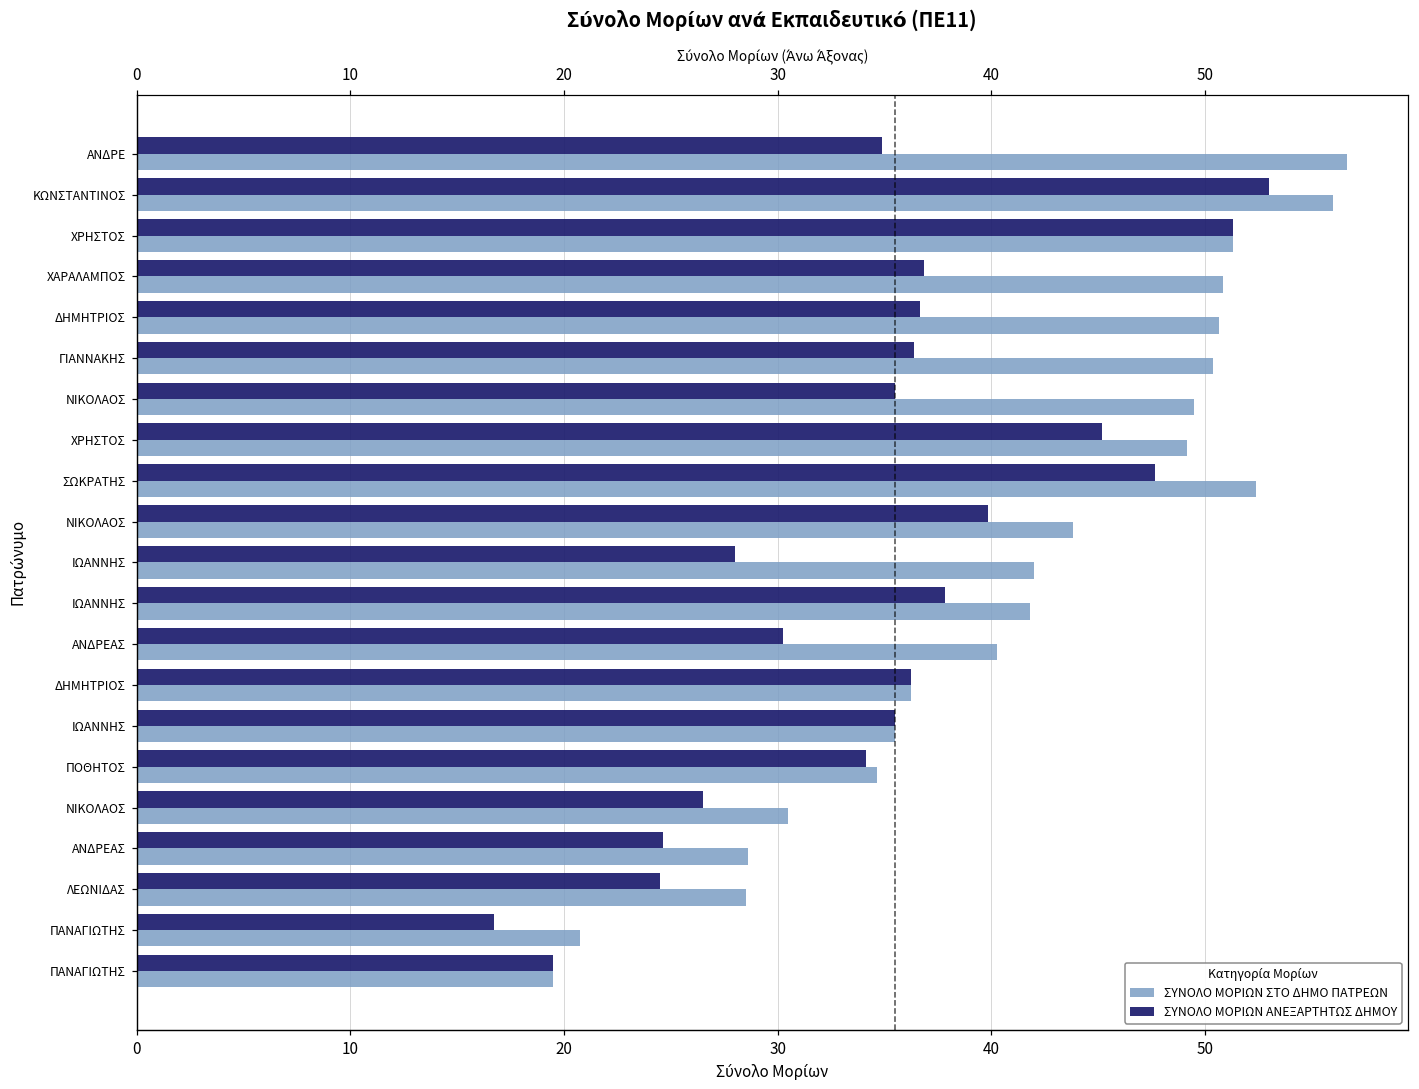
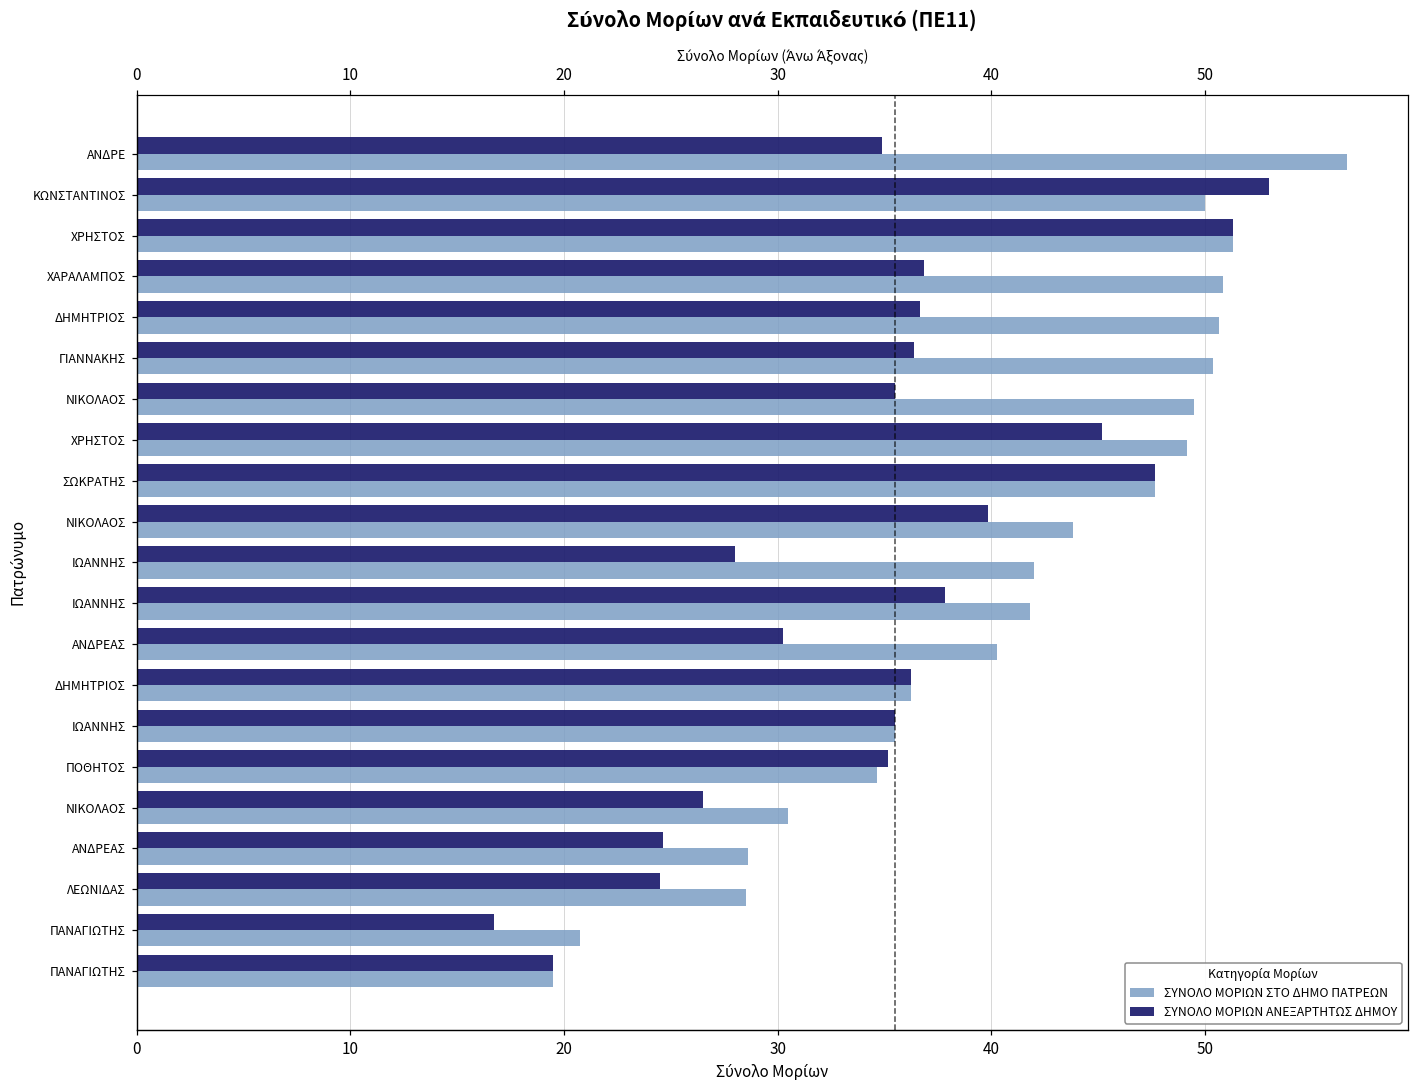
ΣΥΝΟΛΟ ΜΟΡΙΩΝ ΣΤΟ ΔΗΜΟ ΠΑΤΡΕΩΝ, ΚΩΝΣΤΑΝΤΙΝΟΣ: 56 -> 50
ΣΥΝΟΛΟ ΜΟΡΙΩΝ ΣΤΟ ΔΗΜΟ ΠΑΤΡΕΩΝ, ΣΩΚΡΑΤΗΣ: 52.4 -> 47.7
ΣΥΝΟΛΟ ΜΟΡΙΩΝ ΑΝΕΞΑΡΤΗΤΩΣ ΔΗΜΟΥ, ΠΟΘΗΤΟΣ: 34.1 -> 35.2
